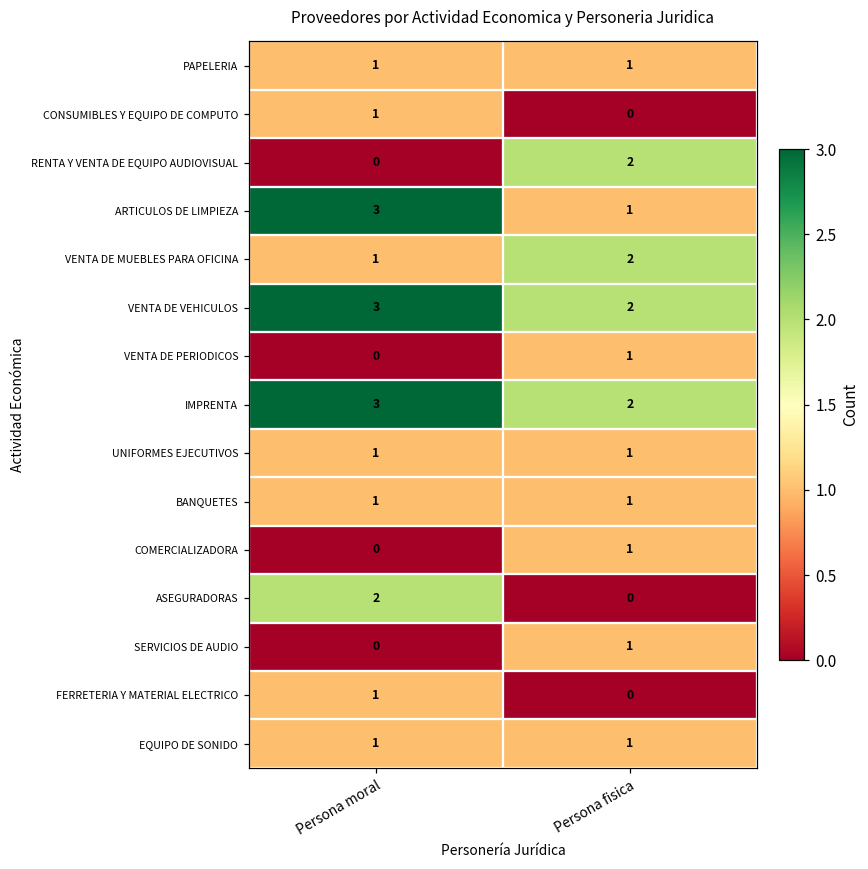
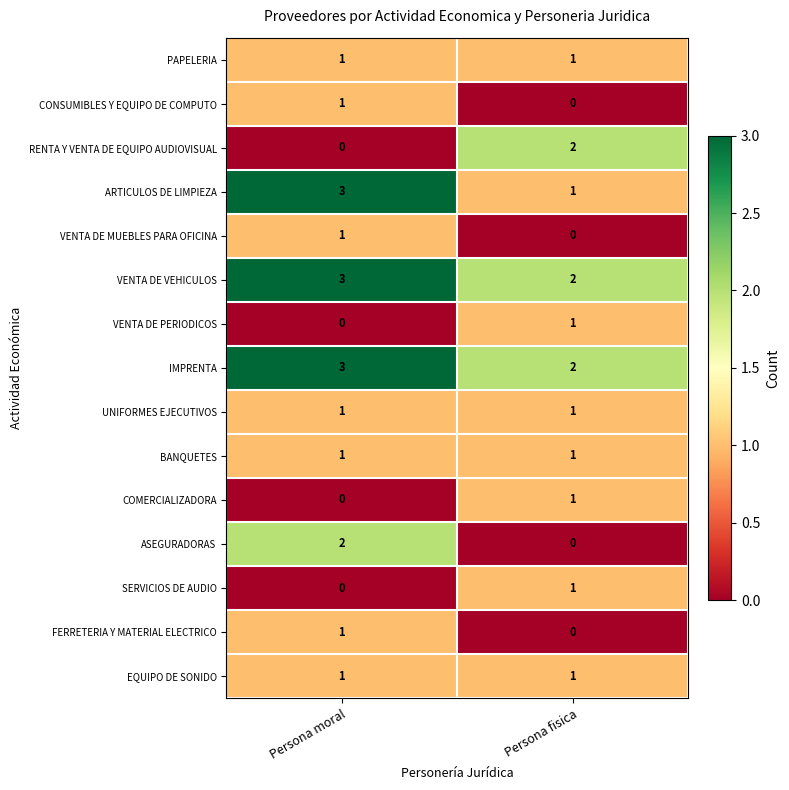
VENTA DE MUEBLES PARA OFICINA, Persona fisica: 2 -> 0
